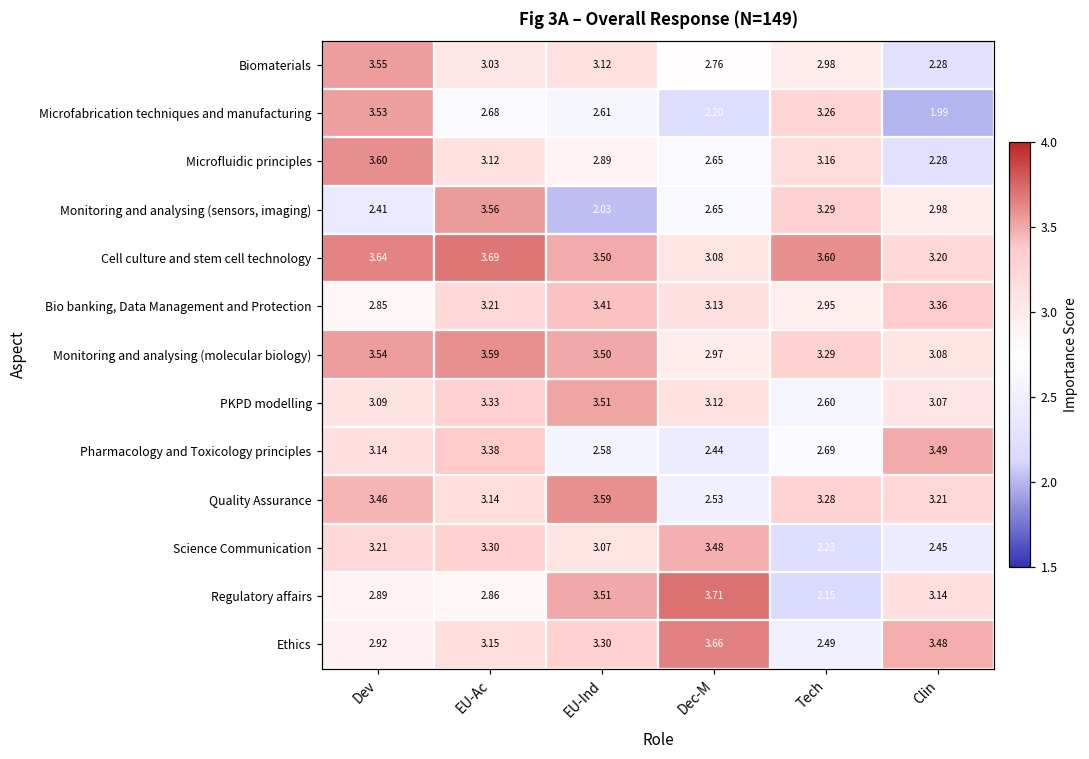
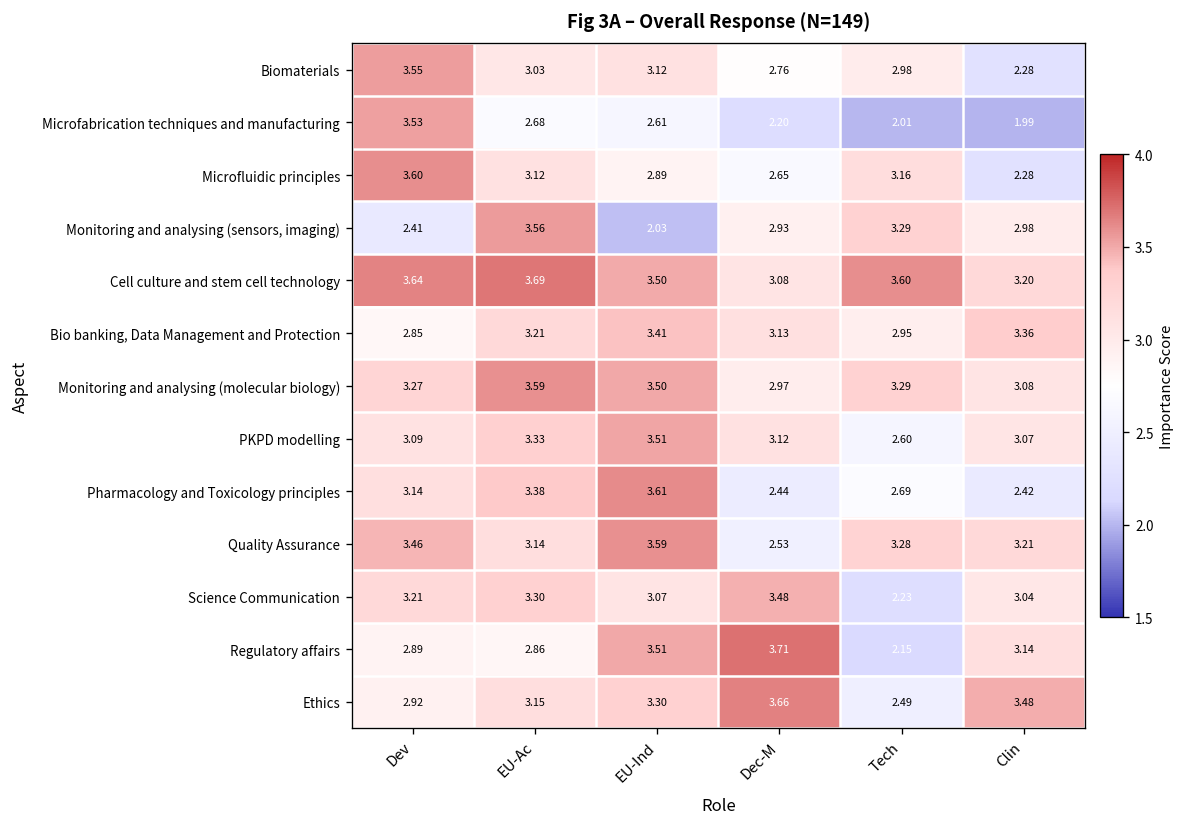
Microfabrication techniques and manufacturing, Tech: 3.26 -> 2.01
Monitoring and analysing (sensors, imaging), Dec-M: 2.65 -> 2.93
Monitoring and analysing (molecular biology), Dev: 3.54 -> 3.27
Pharmacology and Toxicology principles, EU-Ind: 2.58 -> 3.61
Pharmacology and Toxicology principles, Clin: 3.49 -> 2.42
Science Communication, Clin: 2.45 -> 3.04
